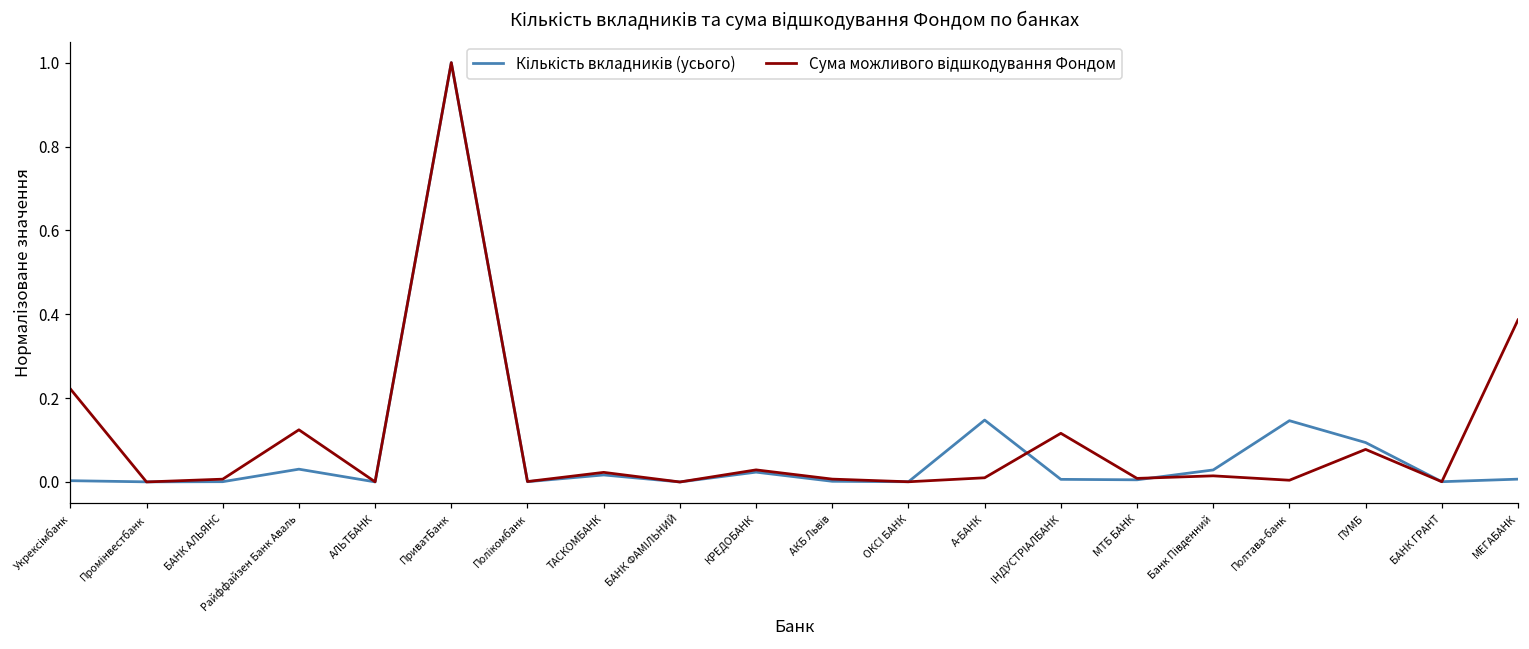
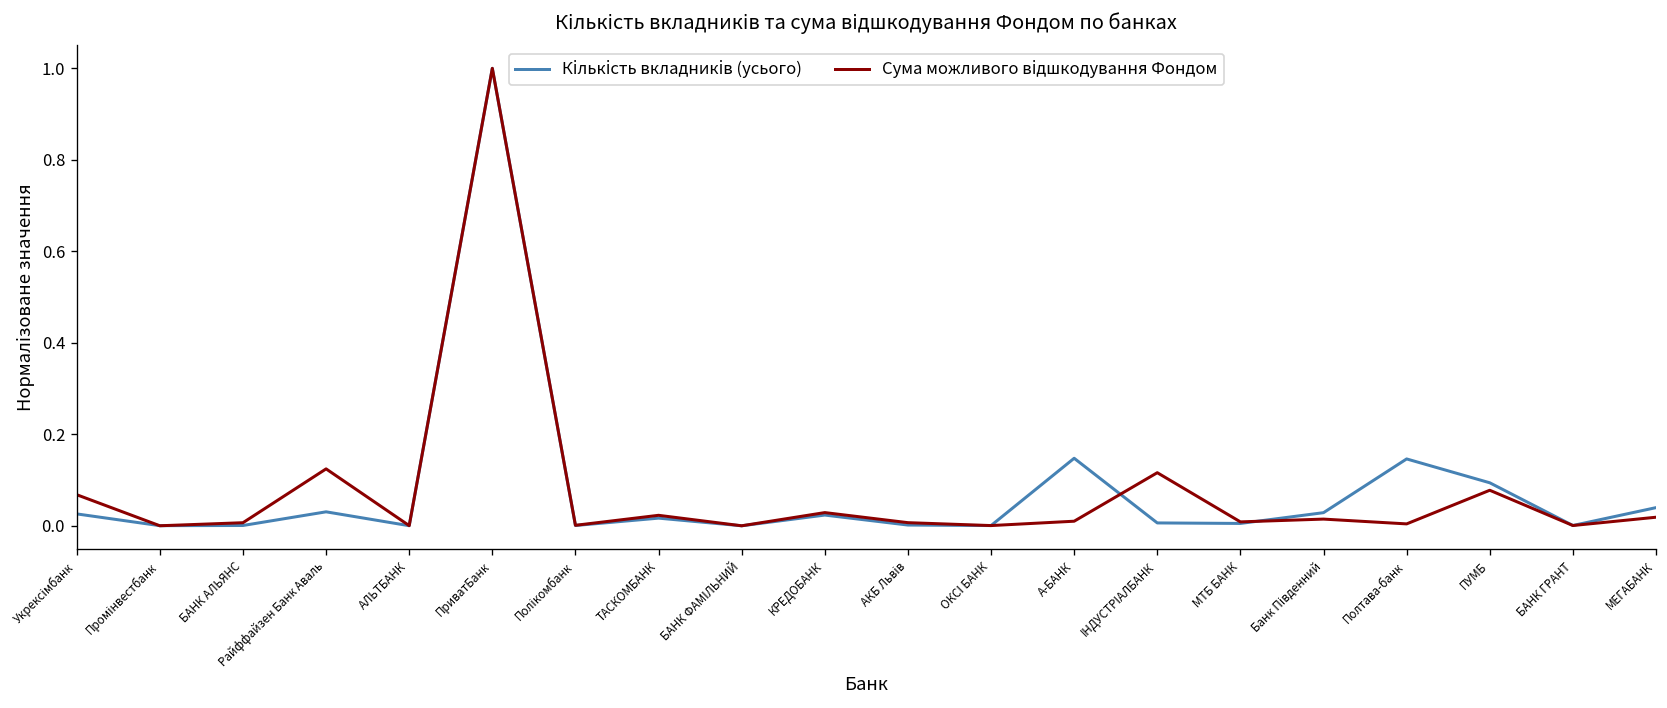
Кількість вкладників (усього), Укрексімбанк: 0.00 -> 0.03
Сума можливого відшкодування Фондом, Укрексімбанк: 0.22 -> 0.07
Кількість вкладників (усього), МЕГАБАНК: 0.01 -> 0.04
Сума можливого відшкодування Фондом, МЕГАБАНК: 0.39 -> 0.02
